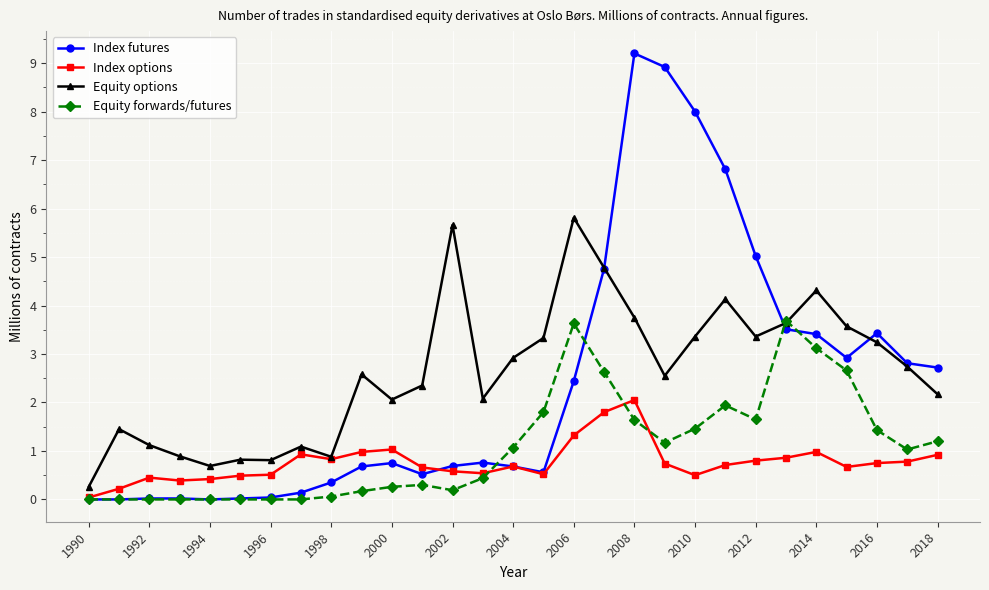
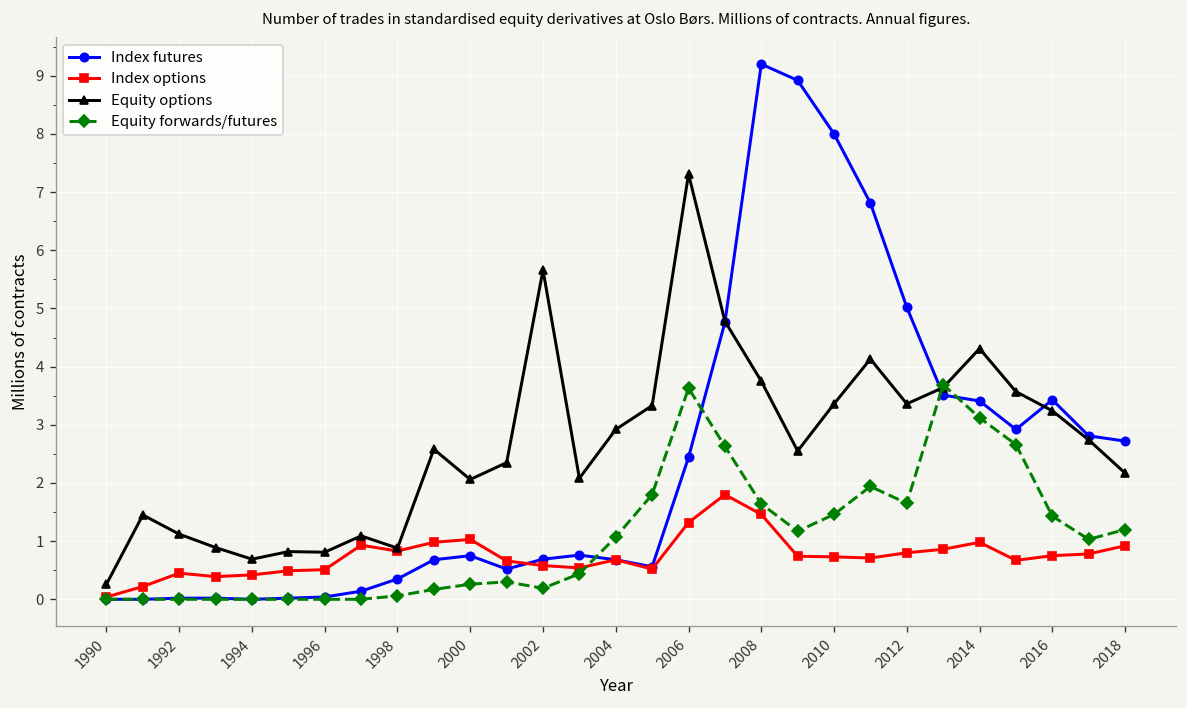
Equity options, 2006: 5.8 -> 7.3
Index options, 2008: 2.1 -> 1.5
Index options, 2010: 0.5 -> 0.7
